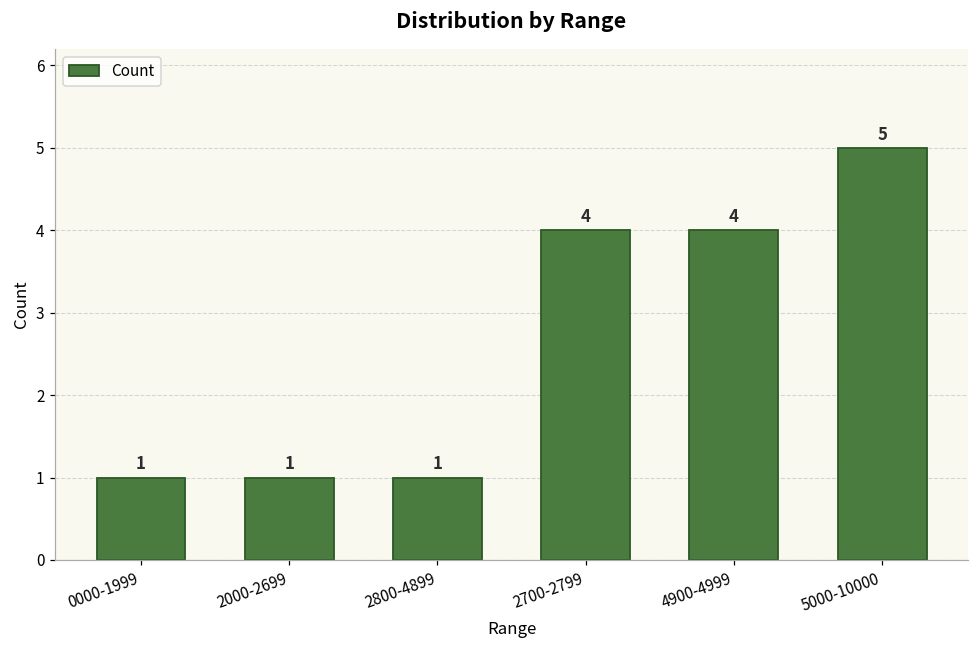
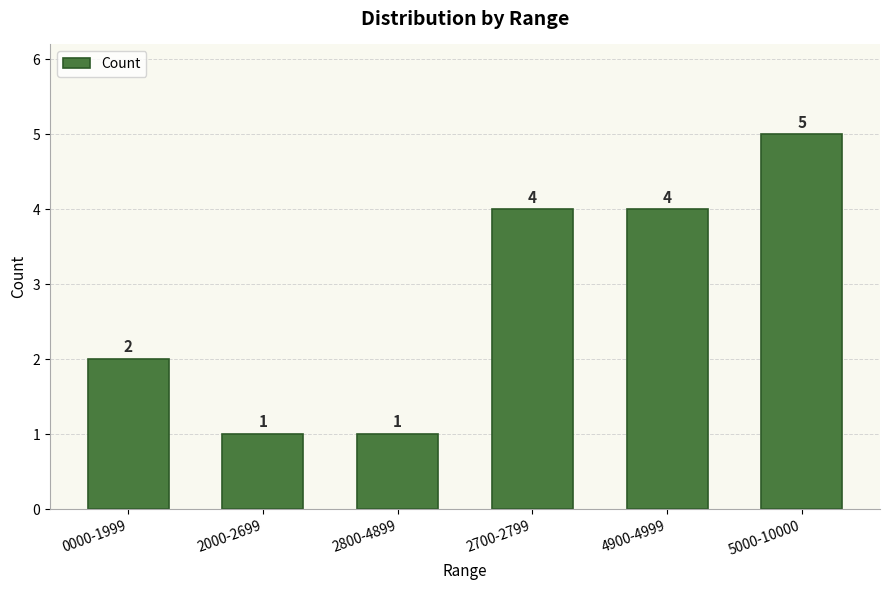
0000-1999: 1 -> 2
